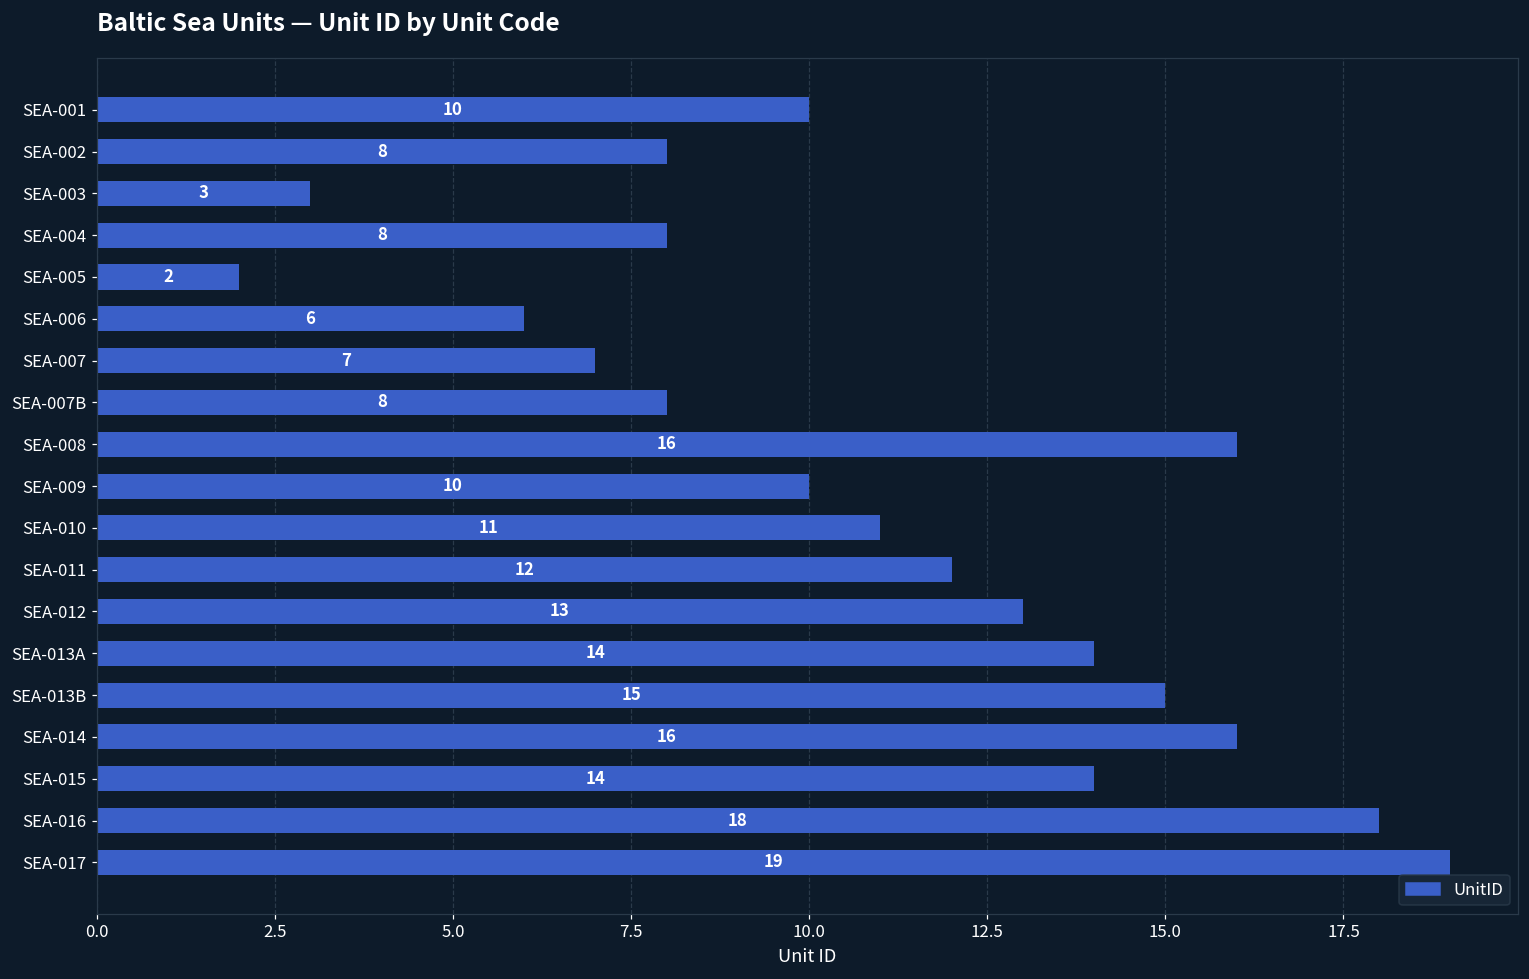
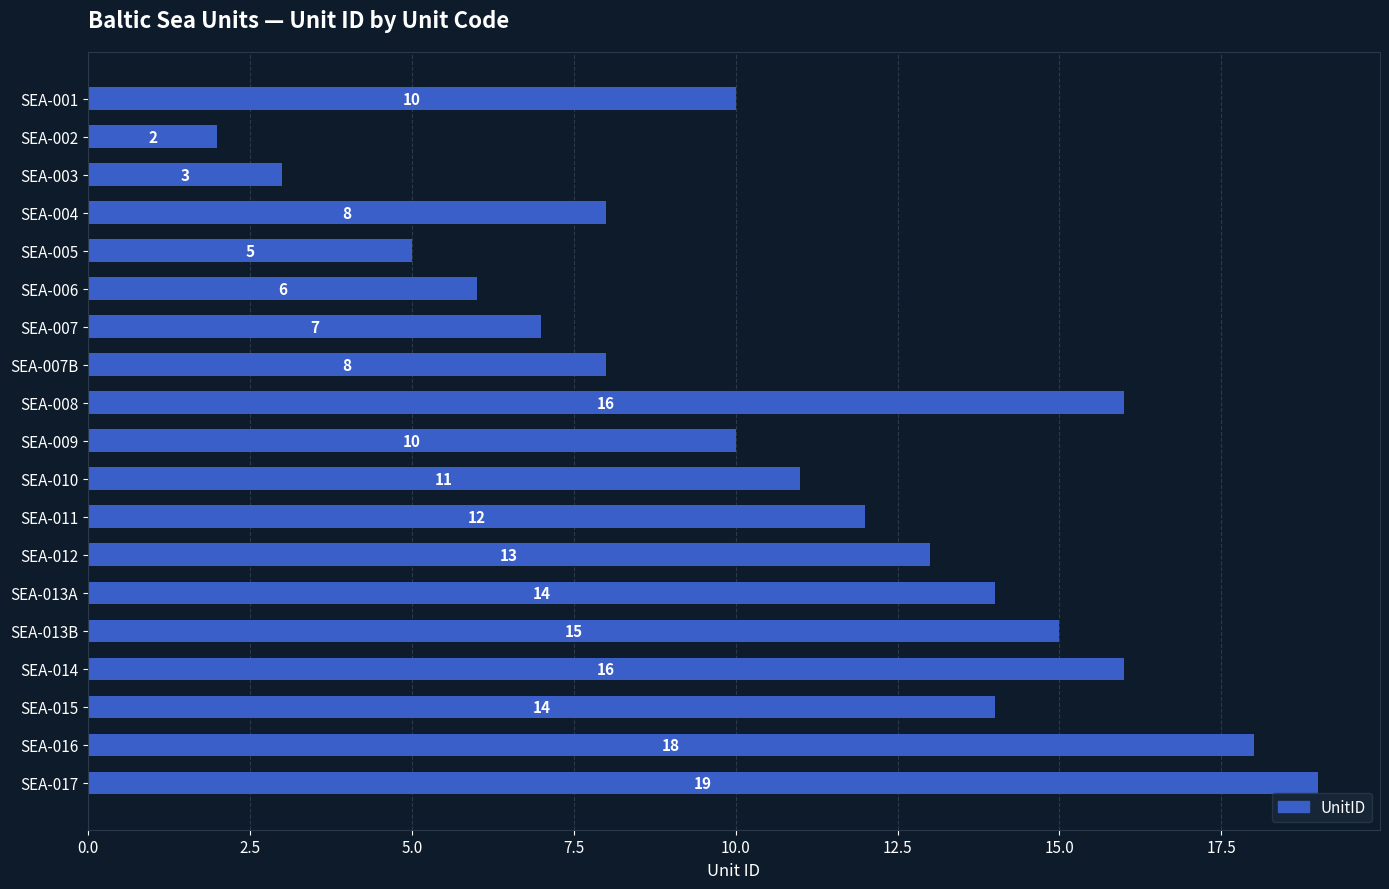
SEA-002: 8 -> 2
SEA-005: 2 -> 5
